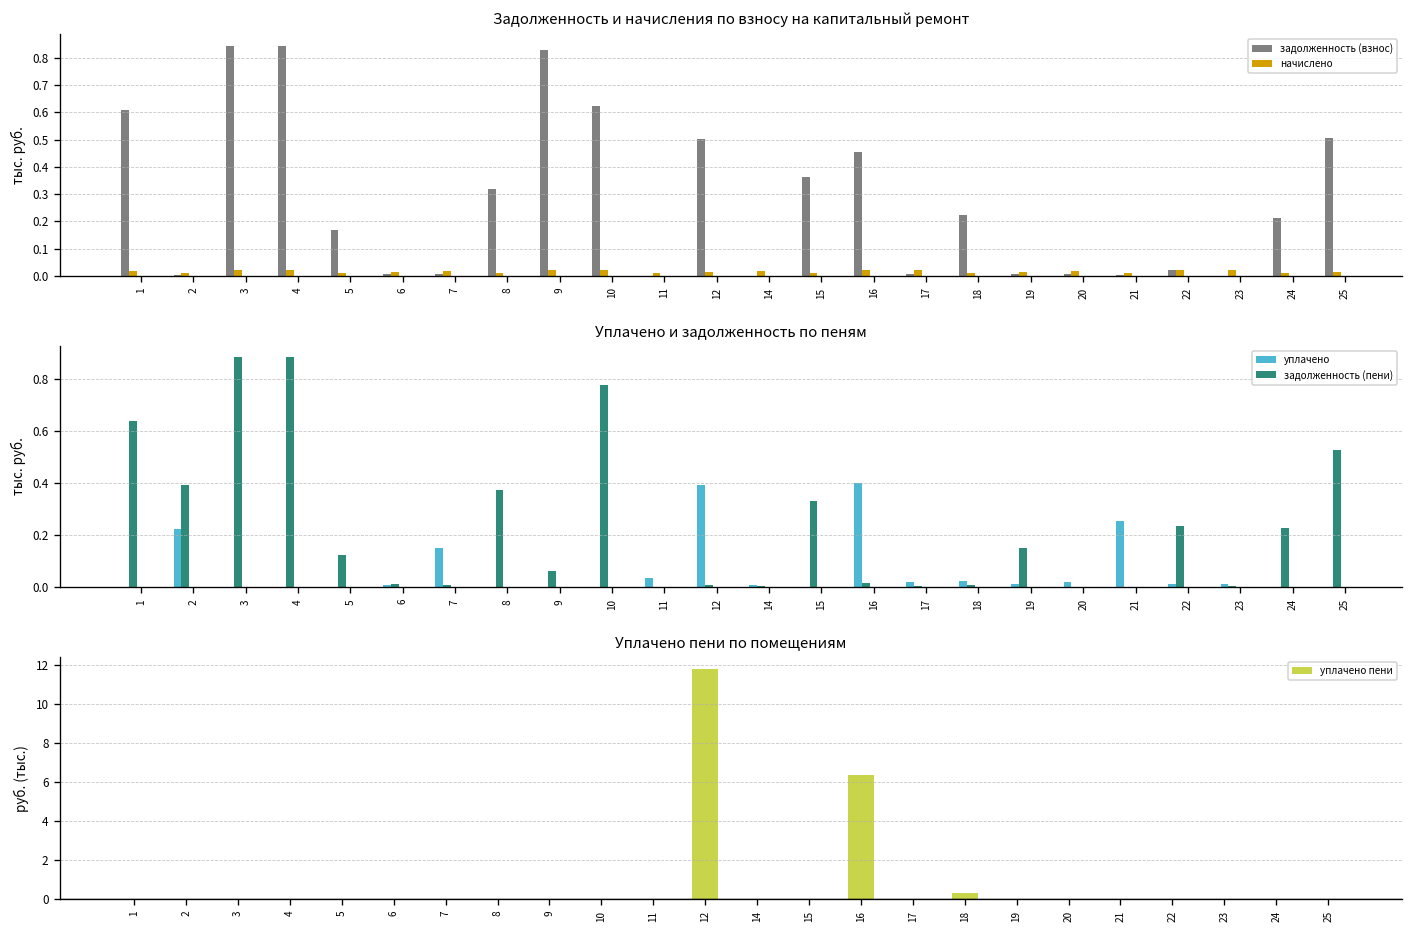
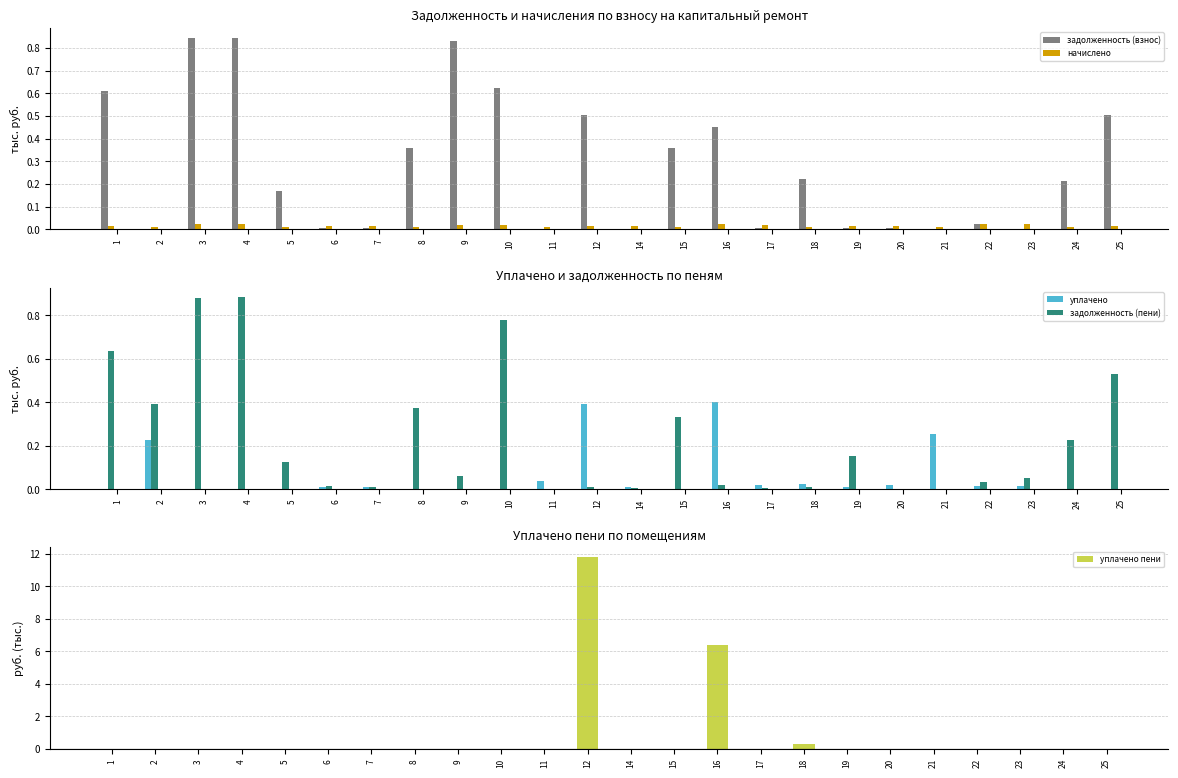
Задолженность и начисления по взносу на капитальный ремонт, задолженность (взнос), 8: 0.32 -> 0.36
Уплачено и задолженность по пеням, уплачено, 7: 0.15 -> 0.01
Уплачено и задолженность по пеням, задолженность (пени), 22: 0.23 -> 0.03
Уплачено и задолженность по пеням, задолженность (пени), 23: 0.01 -> 0.05
